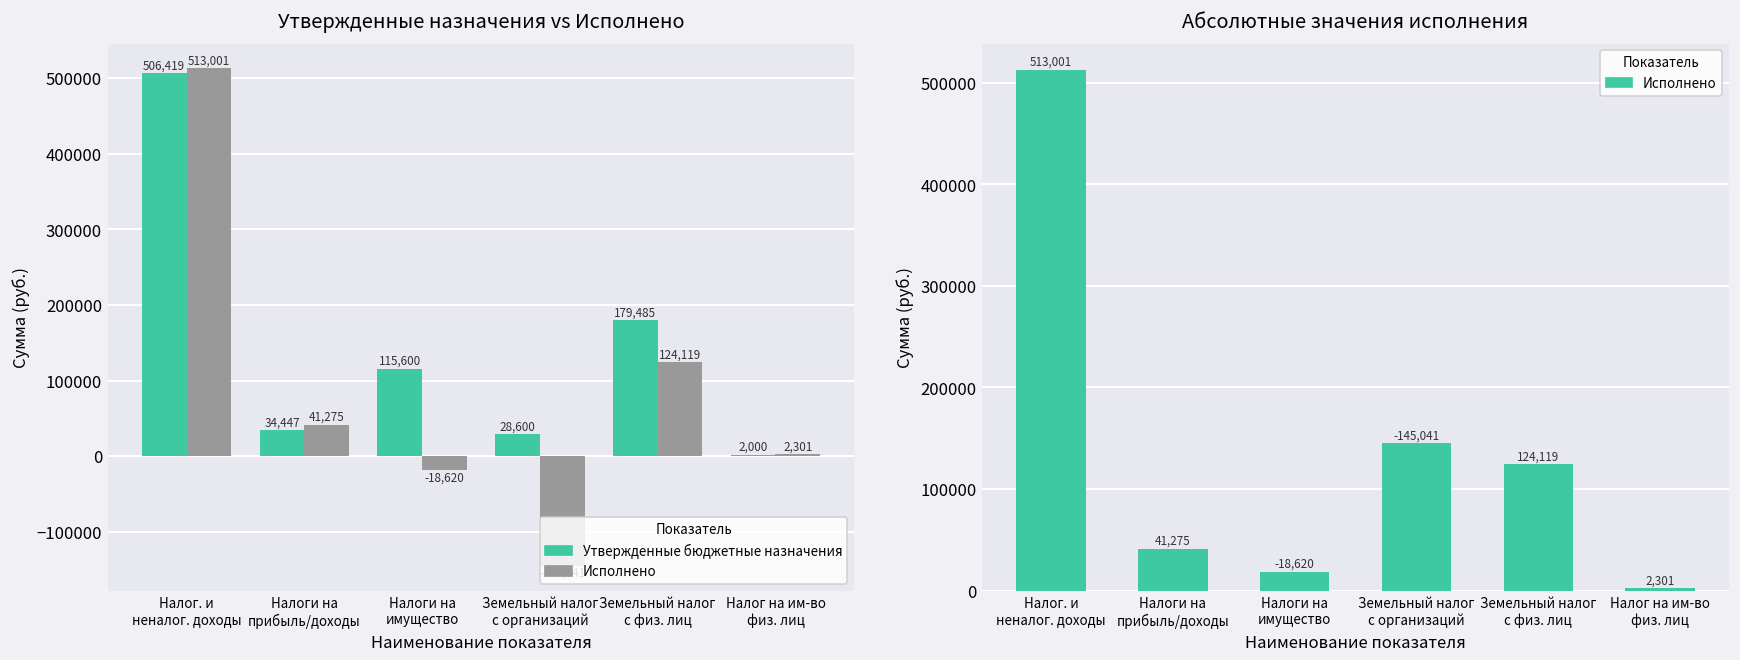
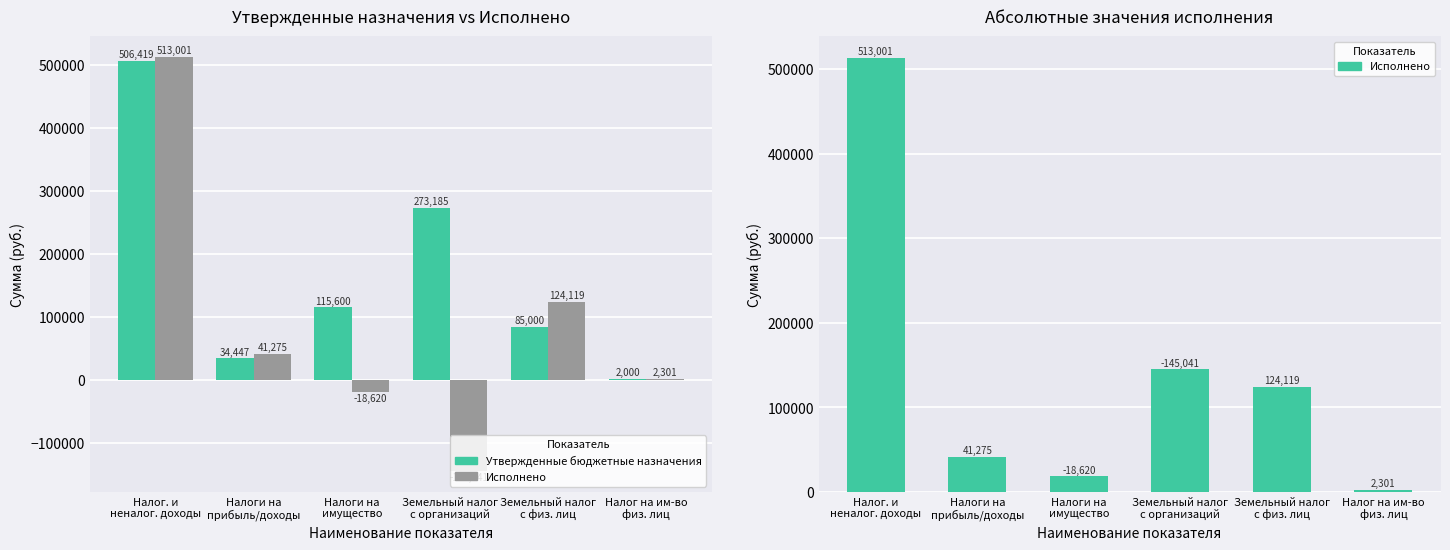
Утвержденные назначения vs Исполнено, Утвержденные бюджетные назначения, Земельный налог с организаций: 28,600 -> 273,185
Утвержденные назначения vs Исполнено, Утвержденные бюджетные назначения, Земельный налог с физ. лиц: 179,485 -> 85,000
